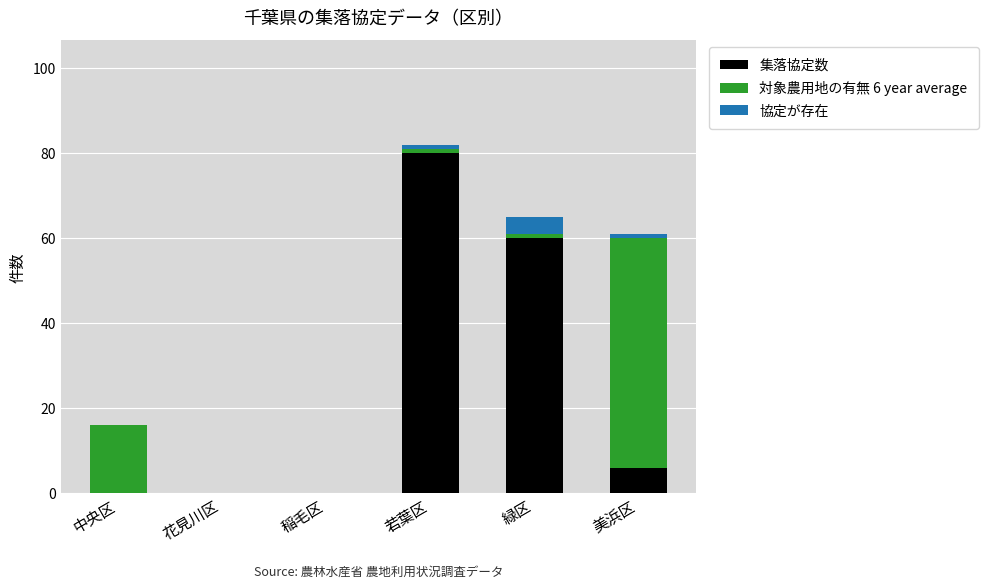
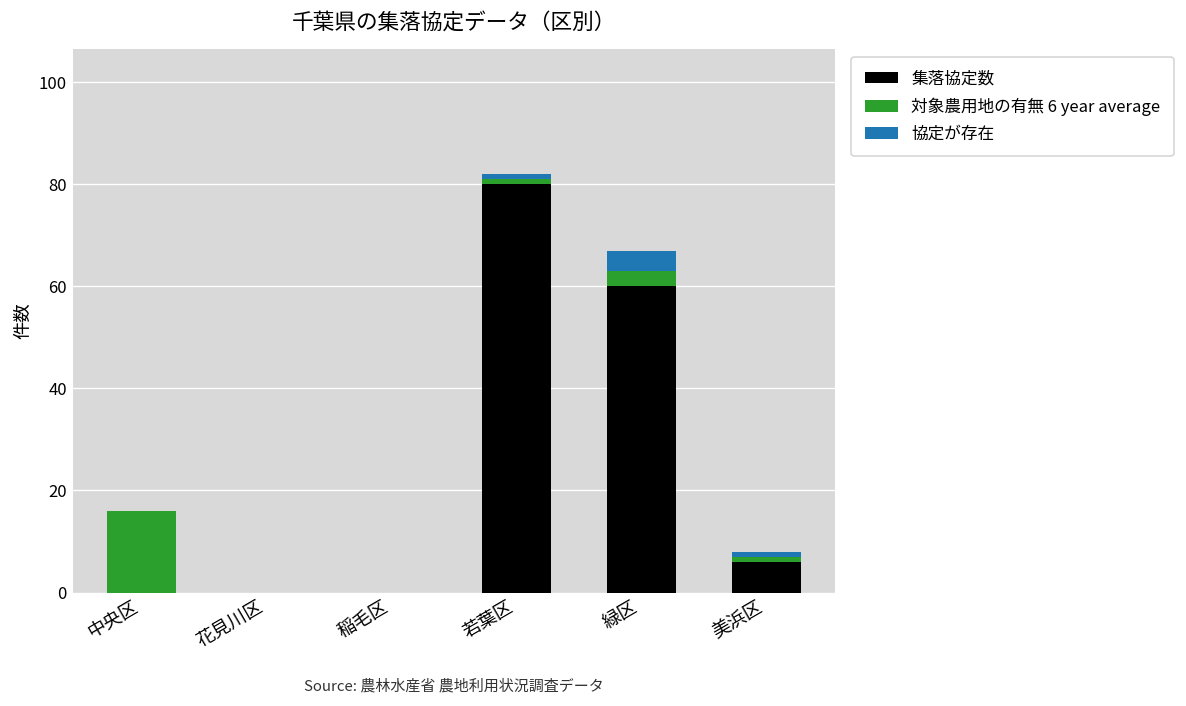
対象農用地の有無 6 year average, 緑区: 1 -> 3
対象農用地の有無 6 year average, 美浜区: 54 -> 1
